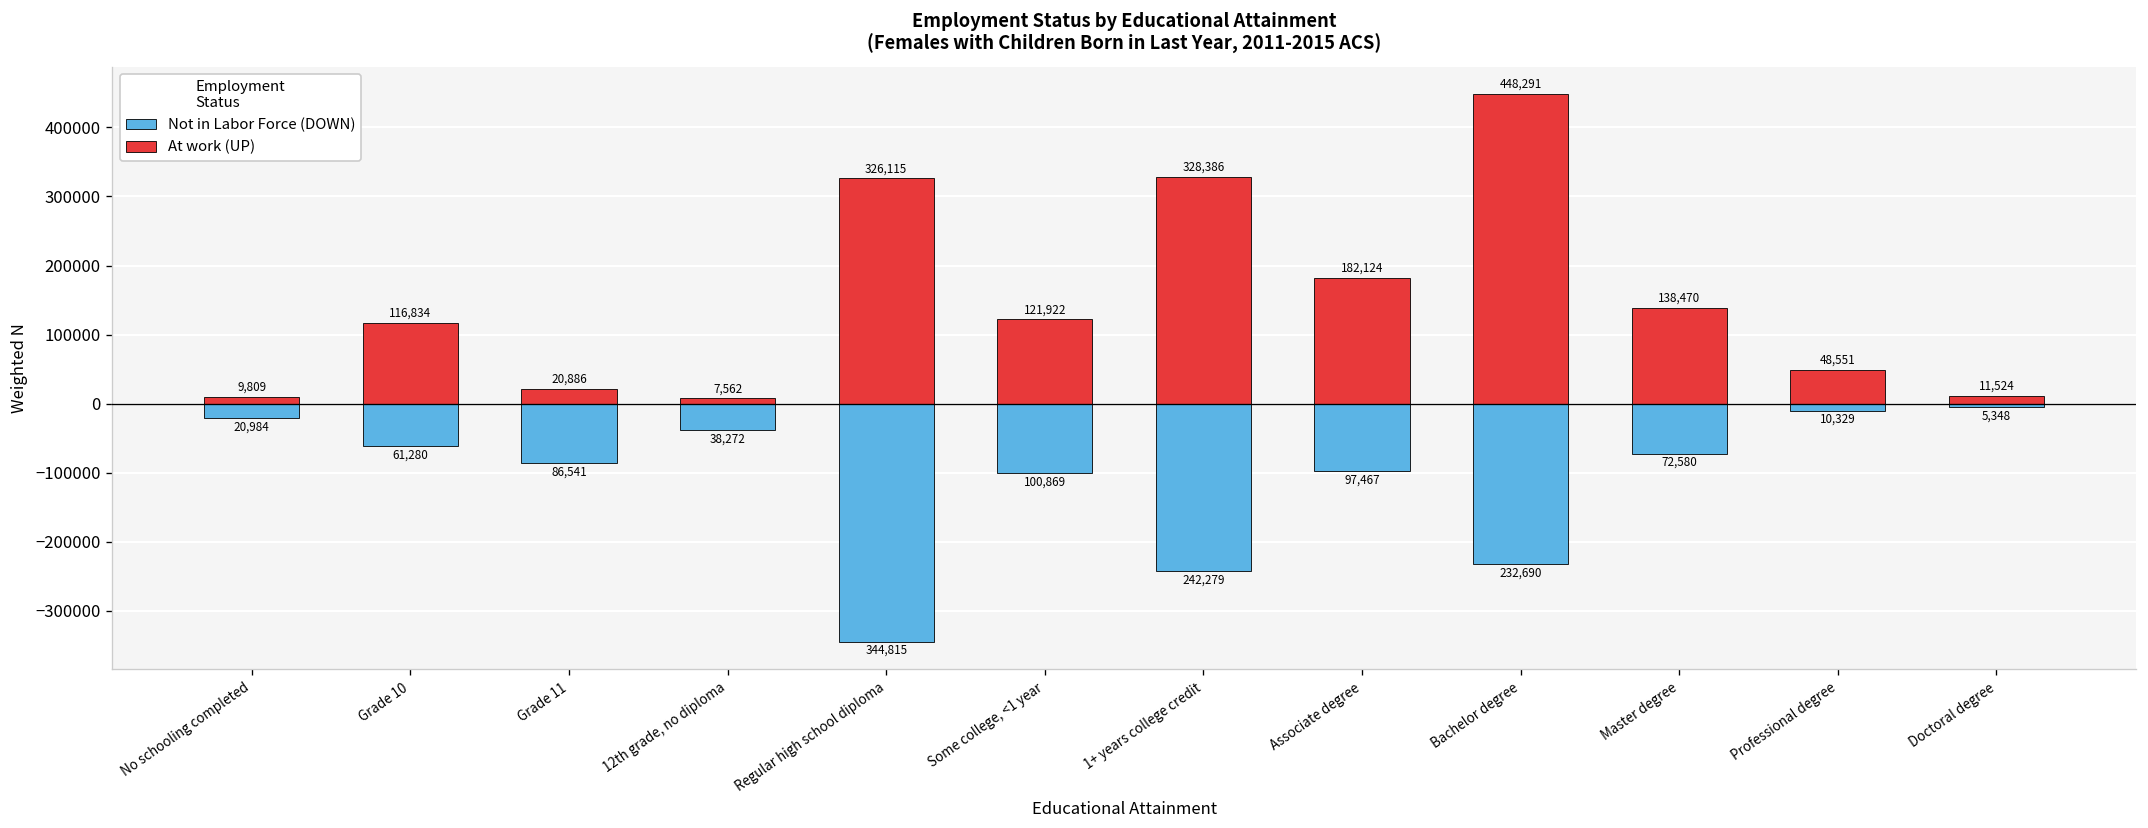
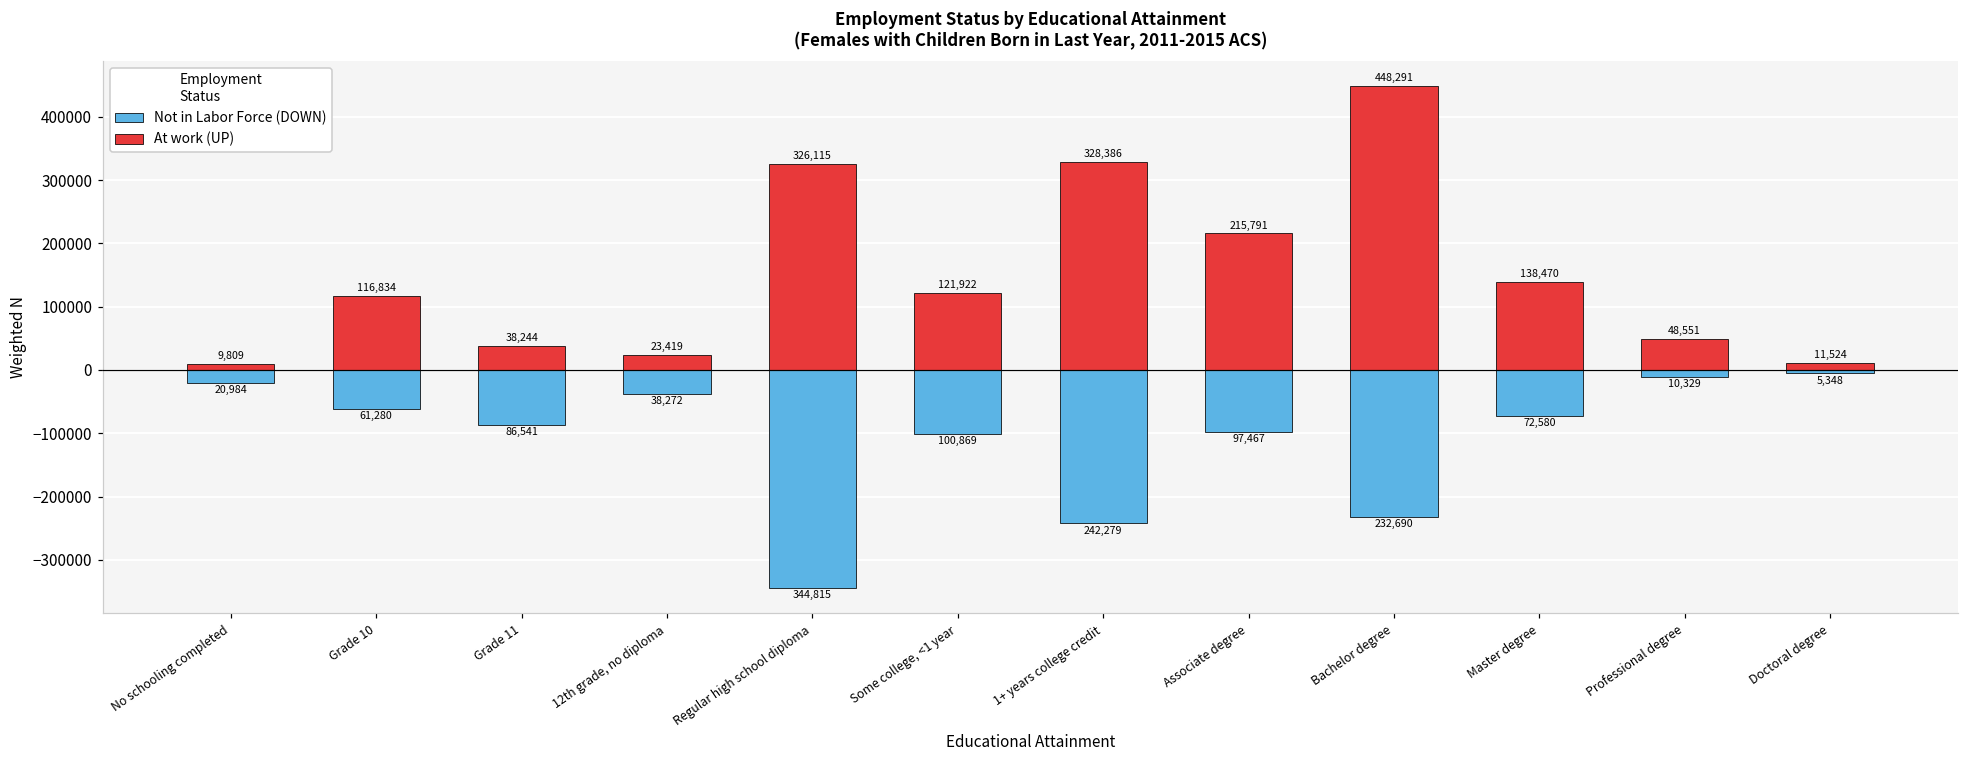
At work (UP), Grade 11: 20,886 -> 38,244
At work (UP), 12th grade, no diploma: 7,562 -> 23,419
At work (UP), Associate degree: 182,124 -> 215,791
